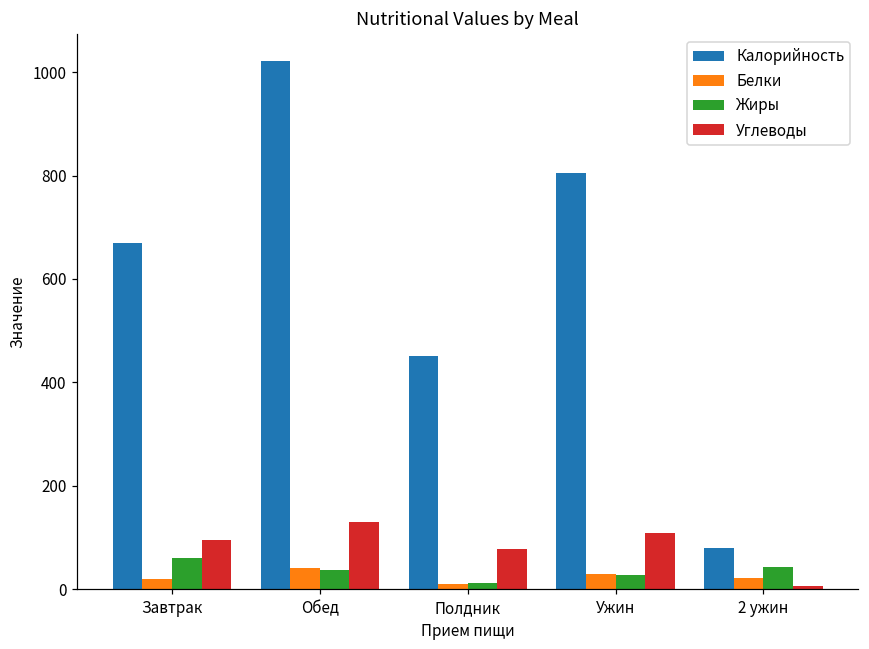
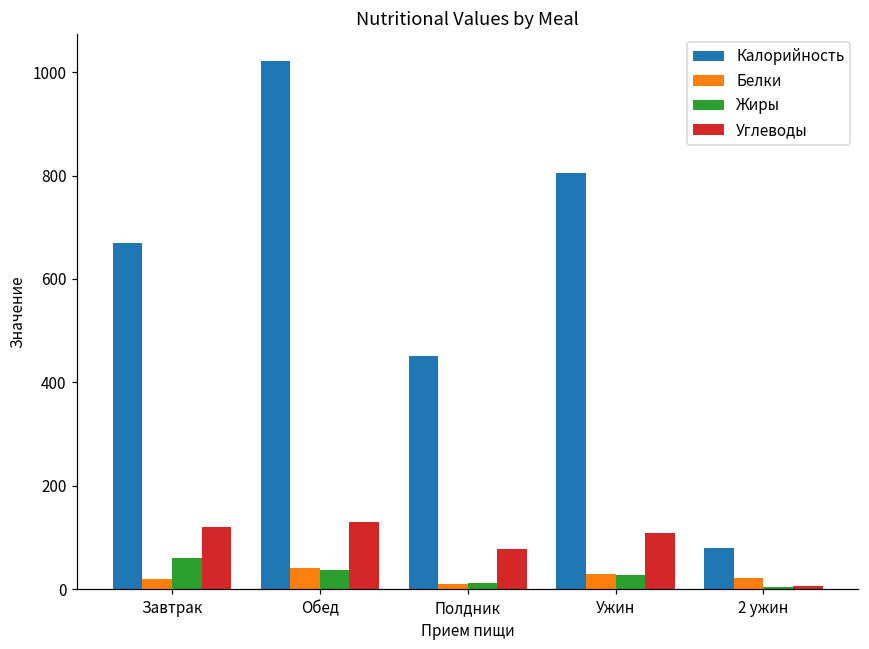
Углеводы, Завтрак: 100 -> 120
Жиры, 2 ужин: 40 -> 0
